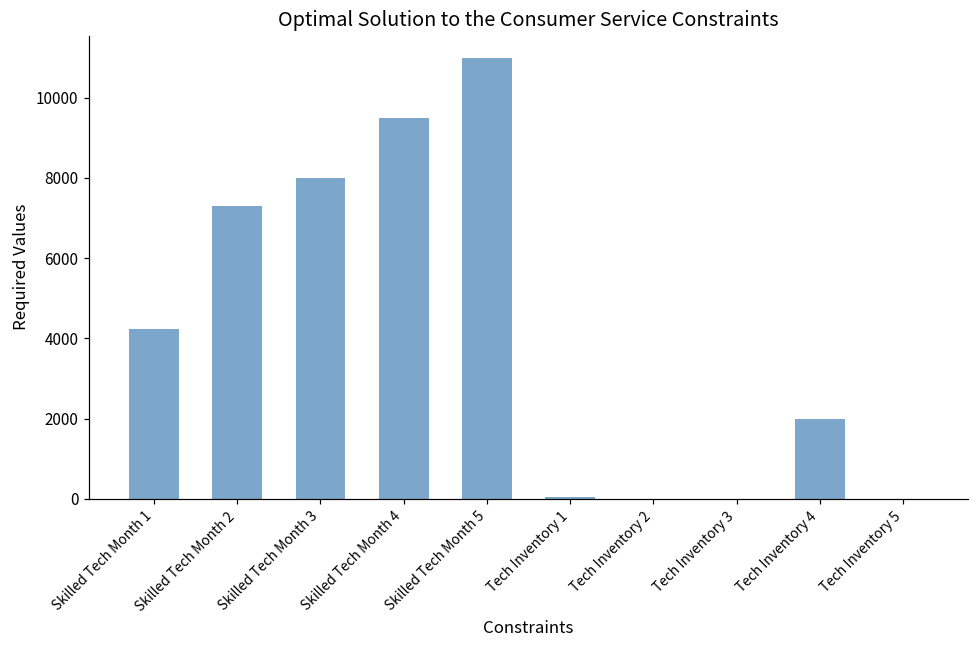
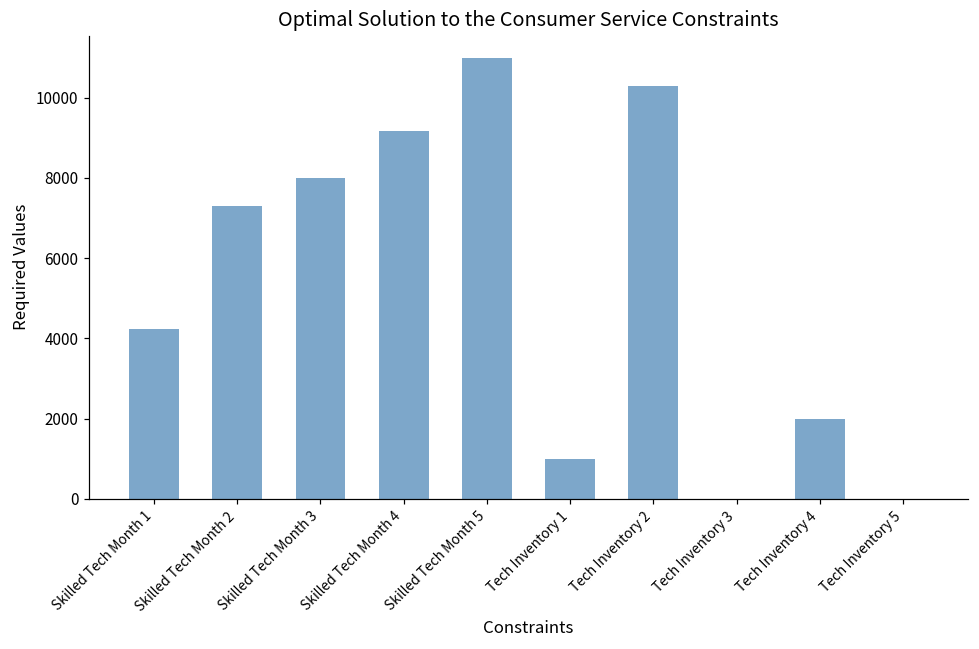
Skilled Tech Month 4: 9500 -> 9200
Tech Inventory 1: 100 -> 1000
Tech Inventory 2: 0 -> 10300
